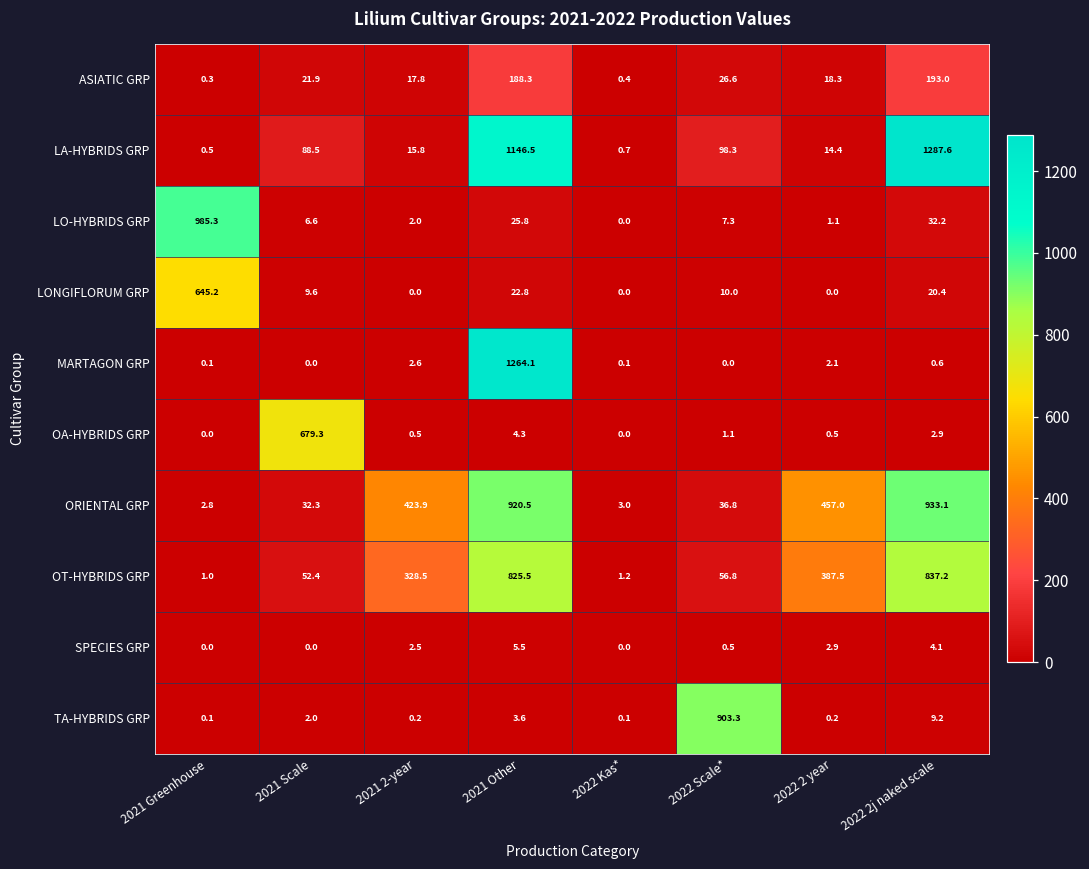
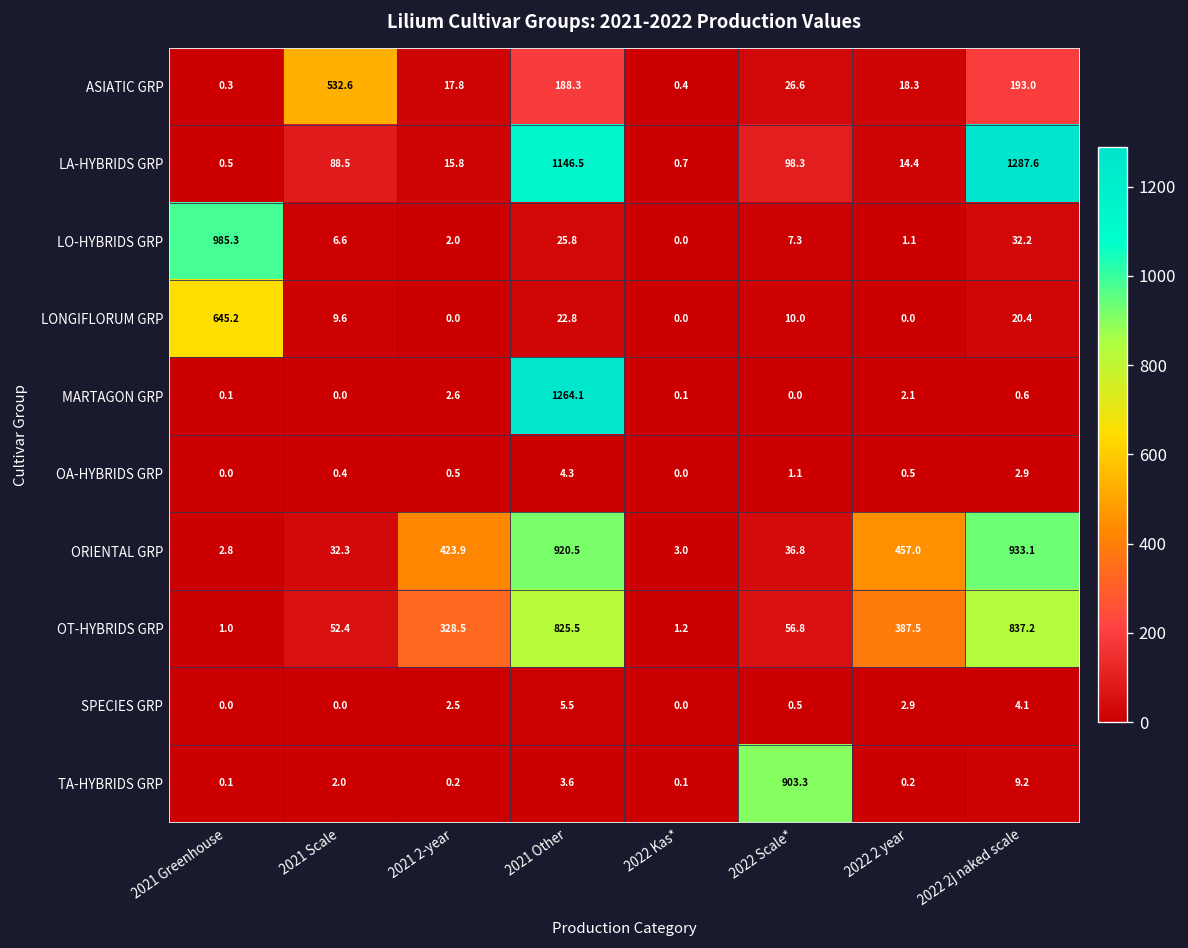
ASIATIC GRP, 2021 Scale: 21.9 -> 532.6
OA-HYBRIDS GRP, 2021 Scale: 679.3 -> 0.4
